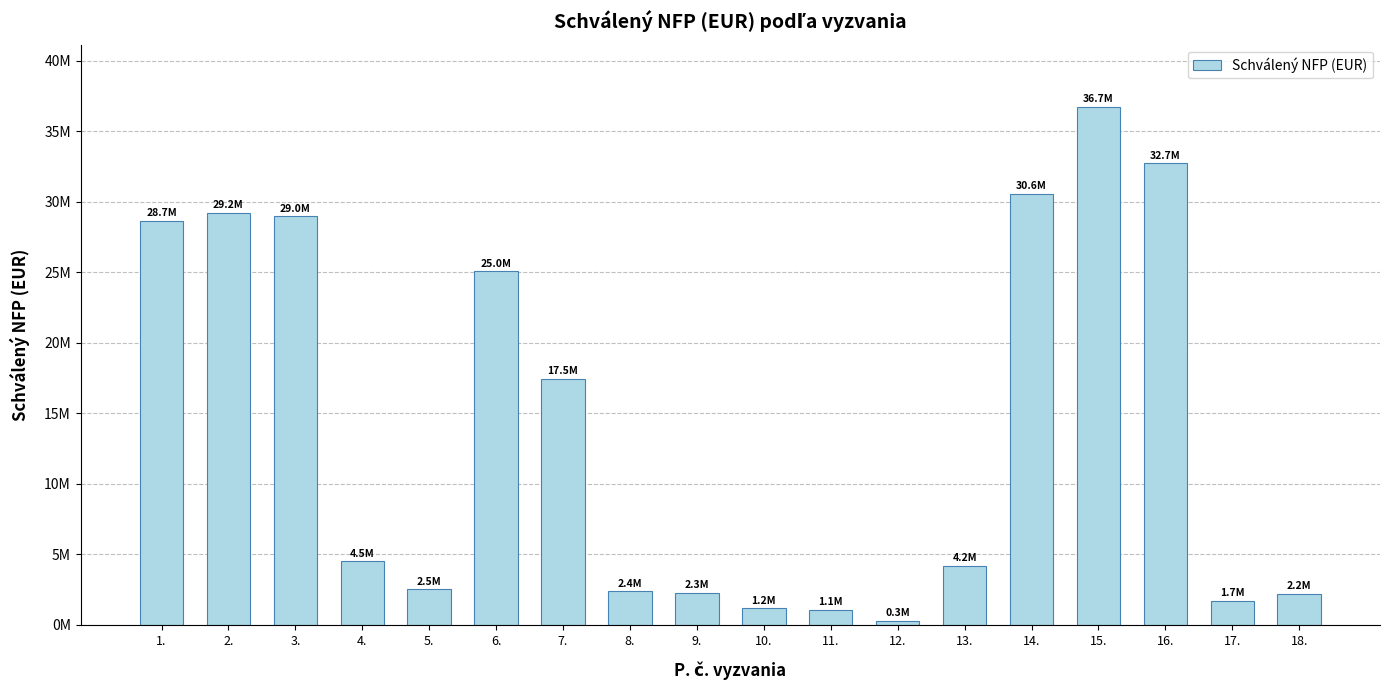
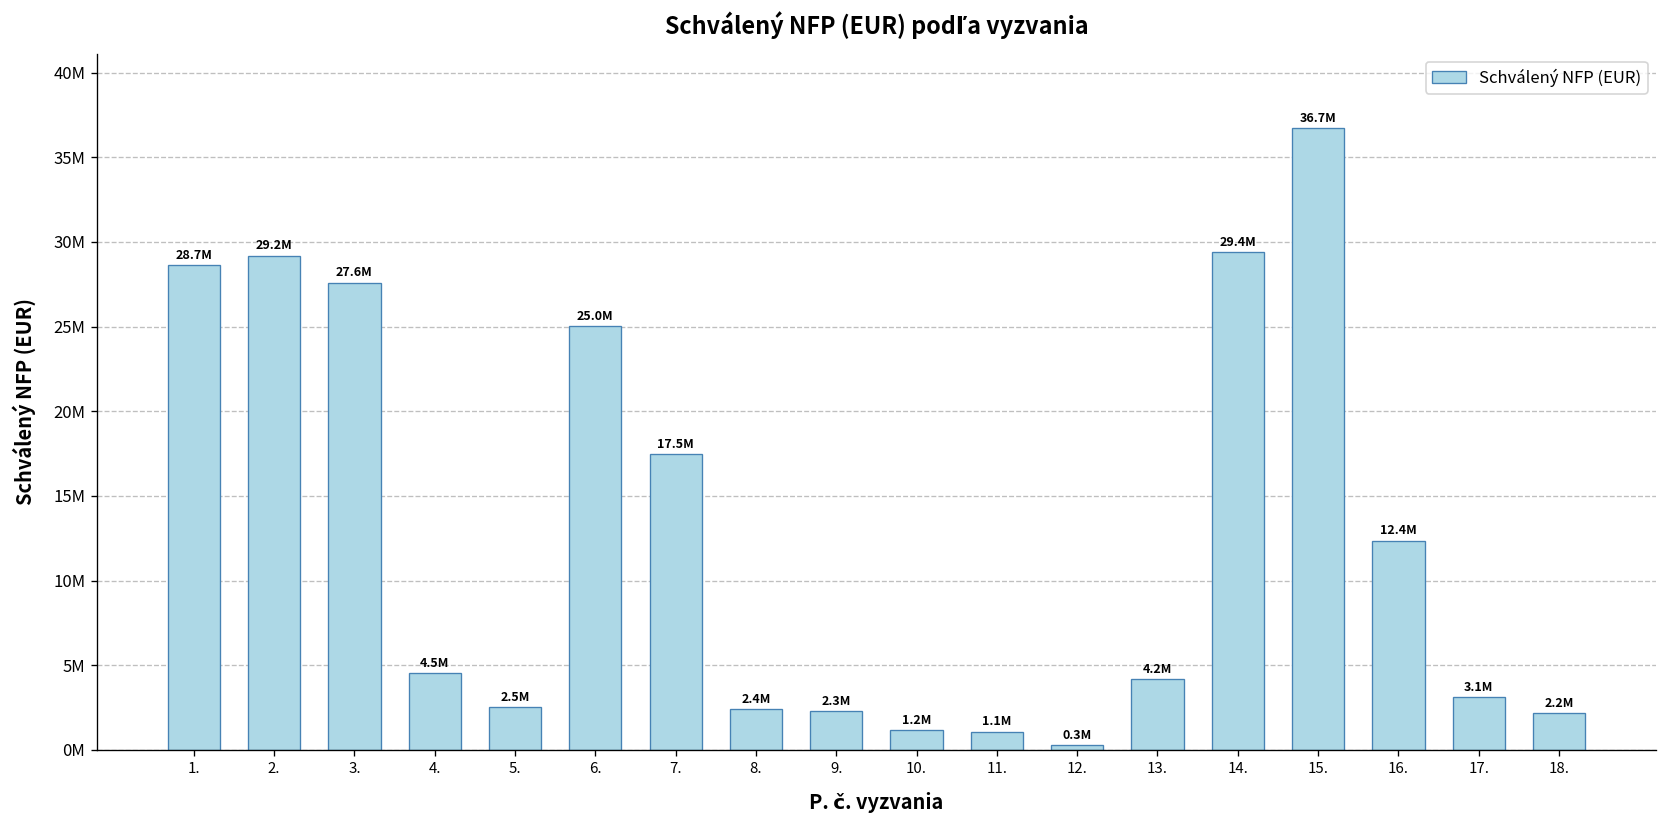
3.: 29.0M -> 27.6M
14.: 30.6M -> 29.4M
16.: 32.7M -> 12.4M
17.: 1.7M -> 3.1M
